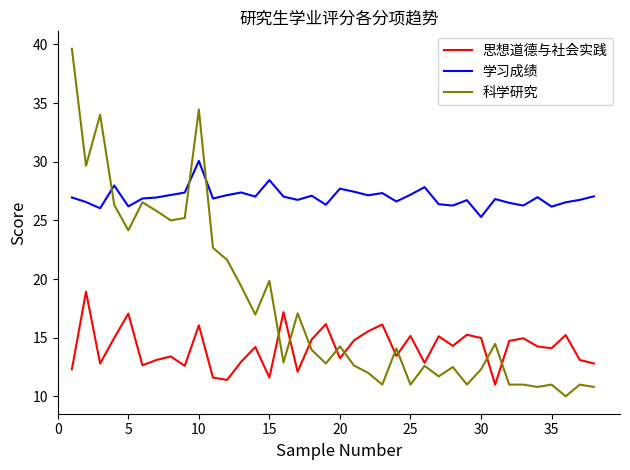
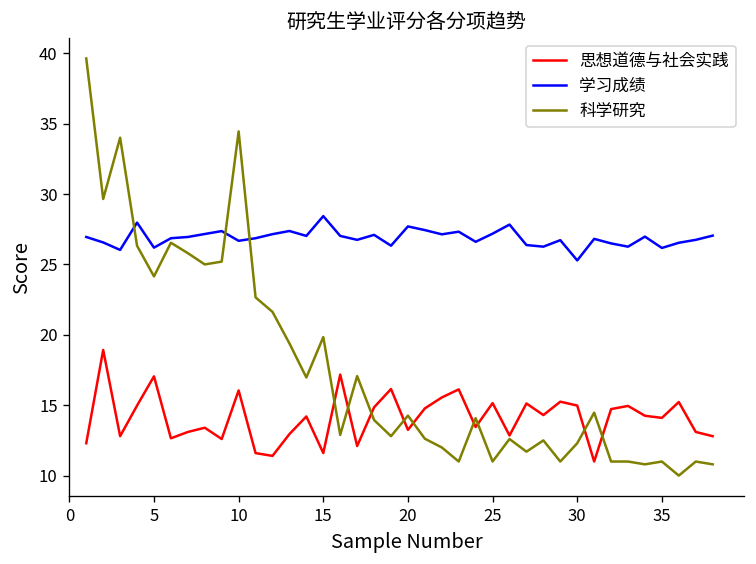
学习成绩, 10: 30.1 -> 26.7
